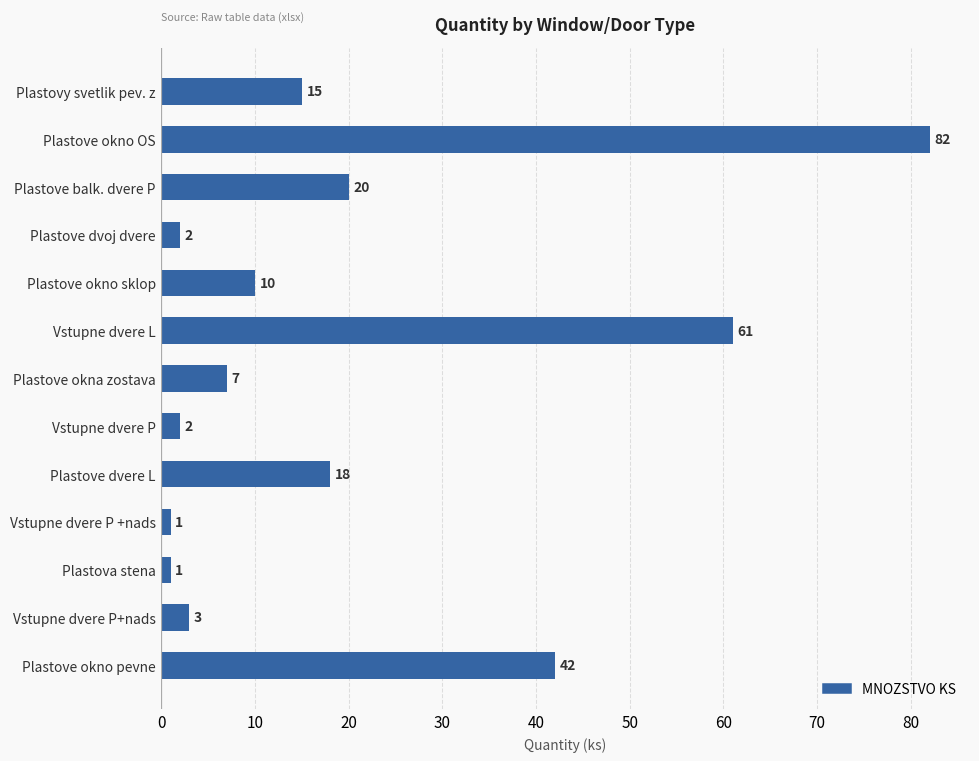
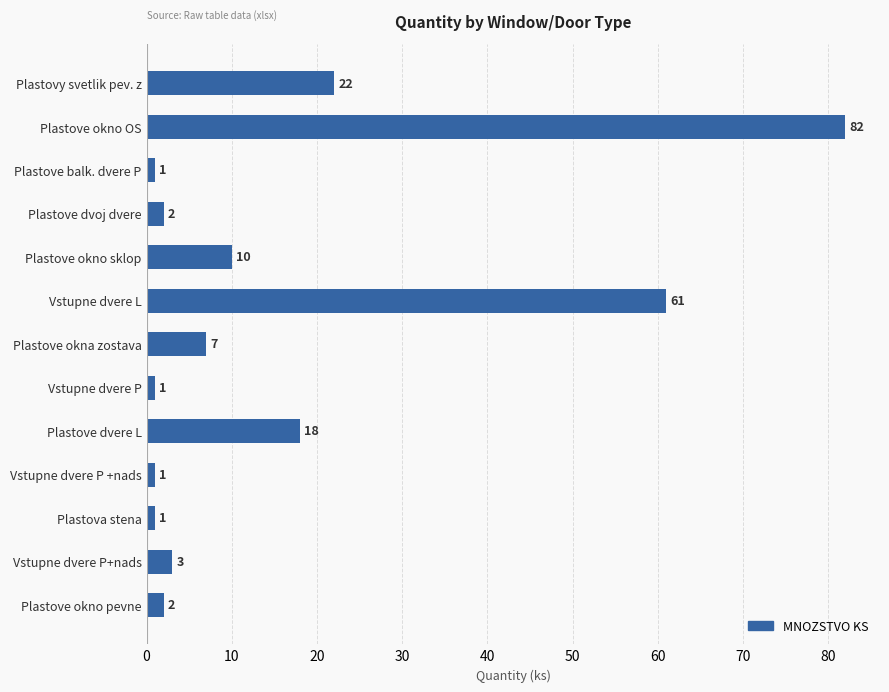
Plastovy svetlik pev. z: 15 -> 22
Plastove balk. dvere P: 20 -> 1
Vstupne dvere P: 2 -> 1
Plastove okno pevne: 42 -> 2
